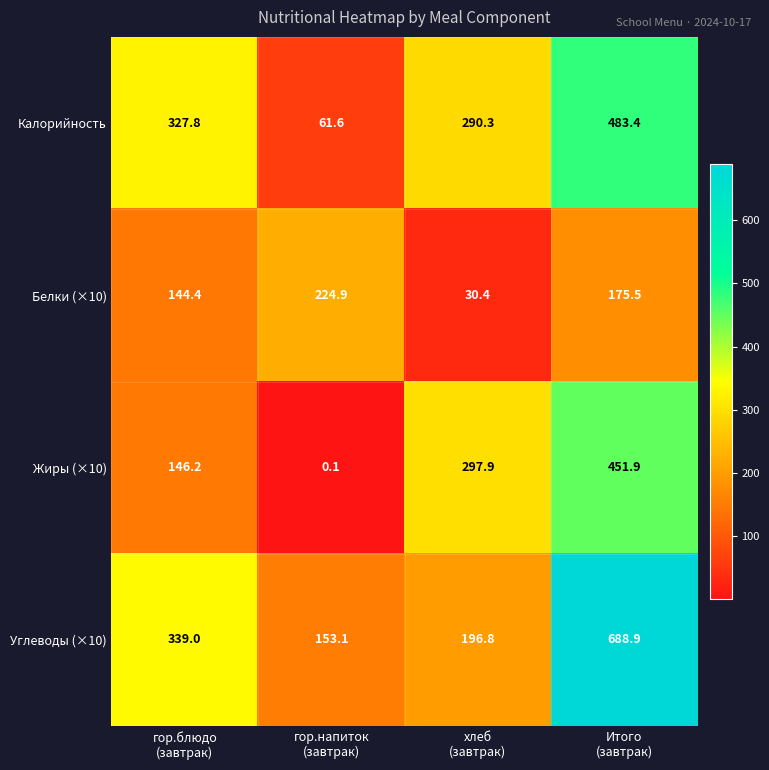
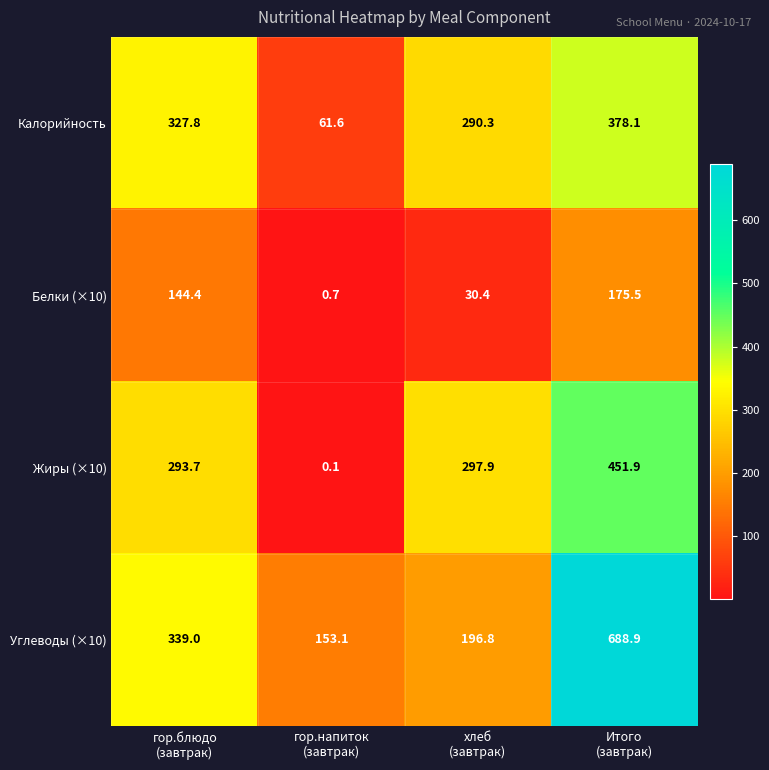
Калорийность, Итого (завтрак): 483.4 -> 378.1
Белки (×10), гор.напиток (завтрак): 224.9 -> 0.7
Жиры (×10), гор.блюдо (завтрак): 146.2 -> 293.7
